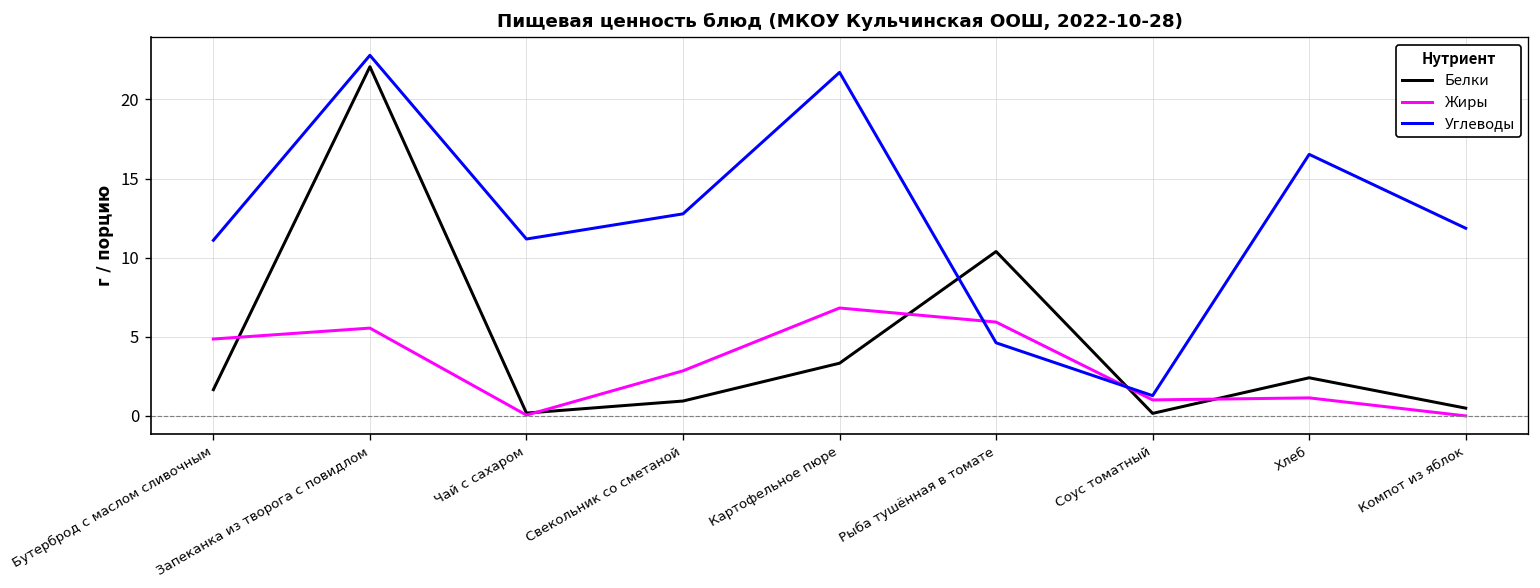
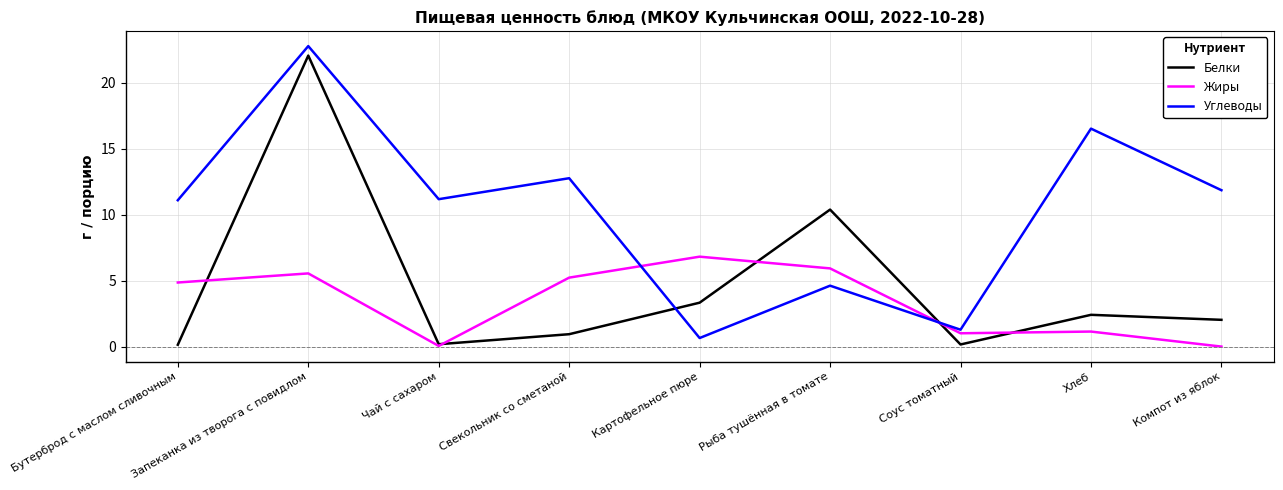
Белки, Бутерброд с маслом сливочным: 1.7 -> 0.1
Жиры, Свекольник со сметаной: 2.9 -> 5.2
Углеводы, Картофельное пюре: 21.7 -> 0.7
Белки, Компот из яблок: 0.5 -> 2.0
